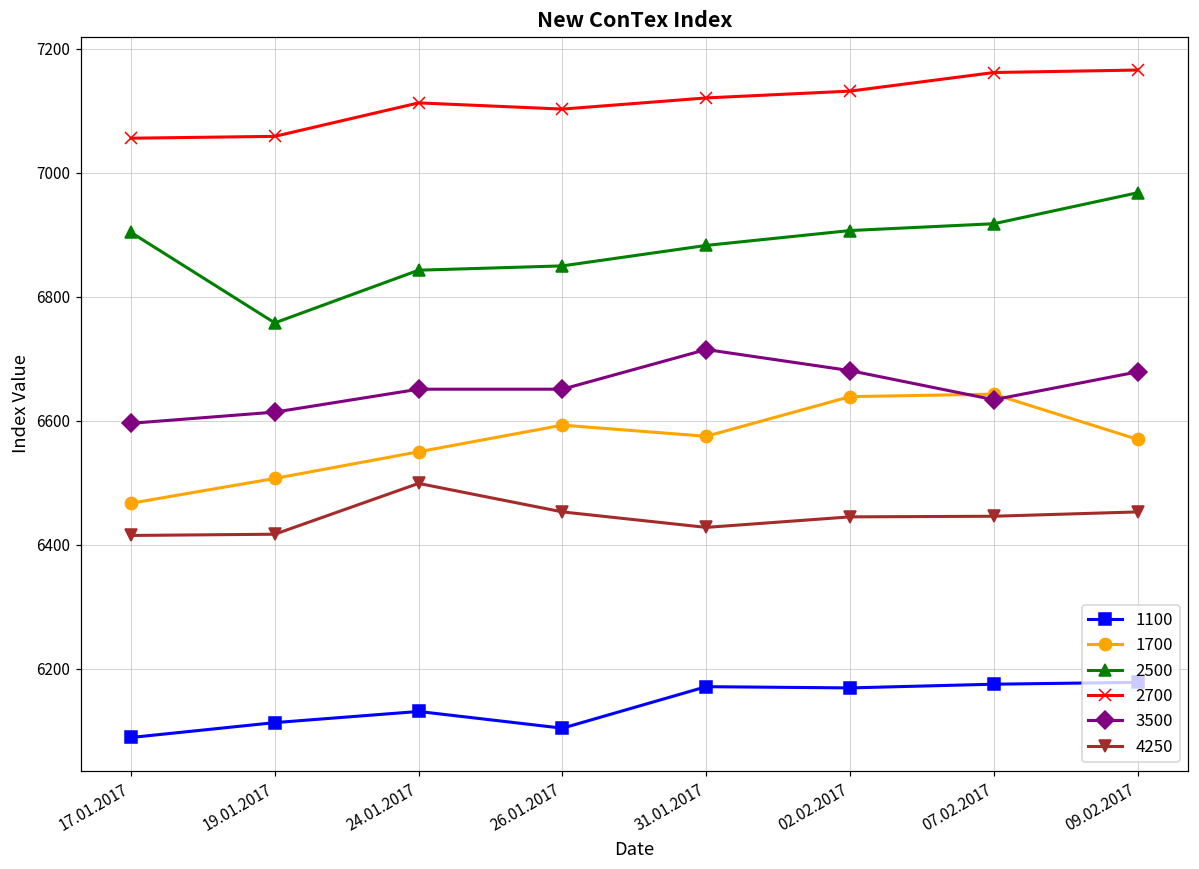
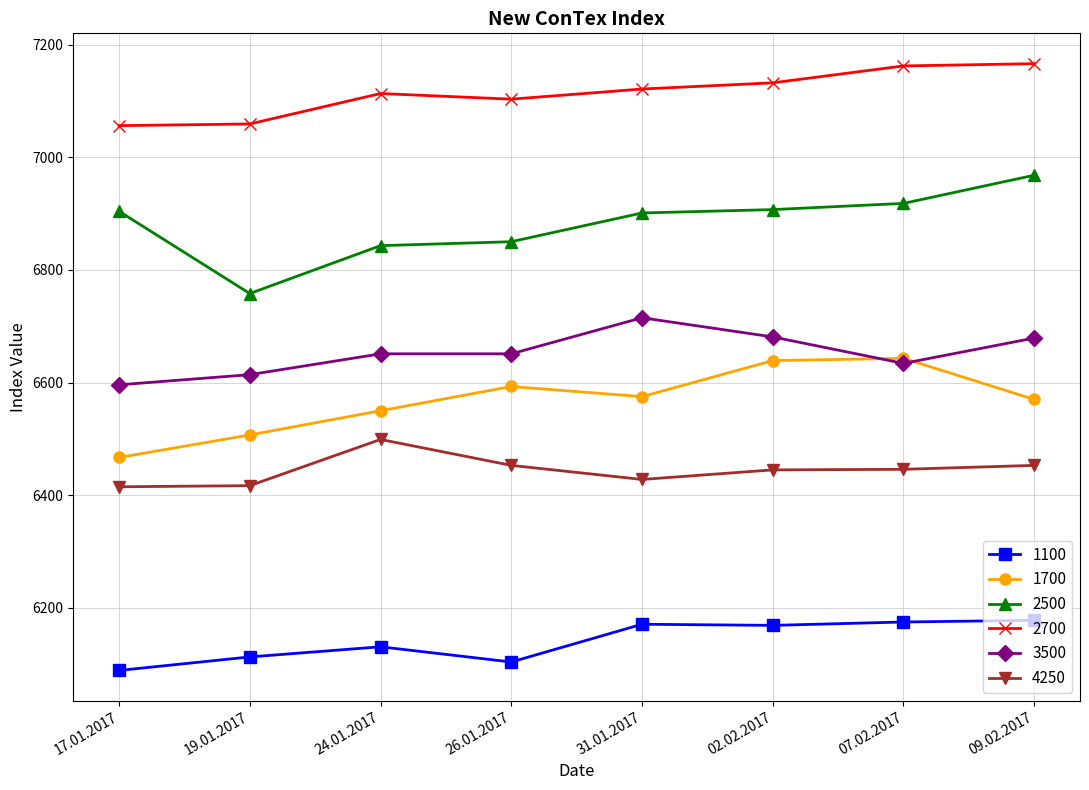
2500, 31.01.2017: 6880 -> 6900
